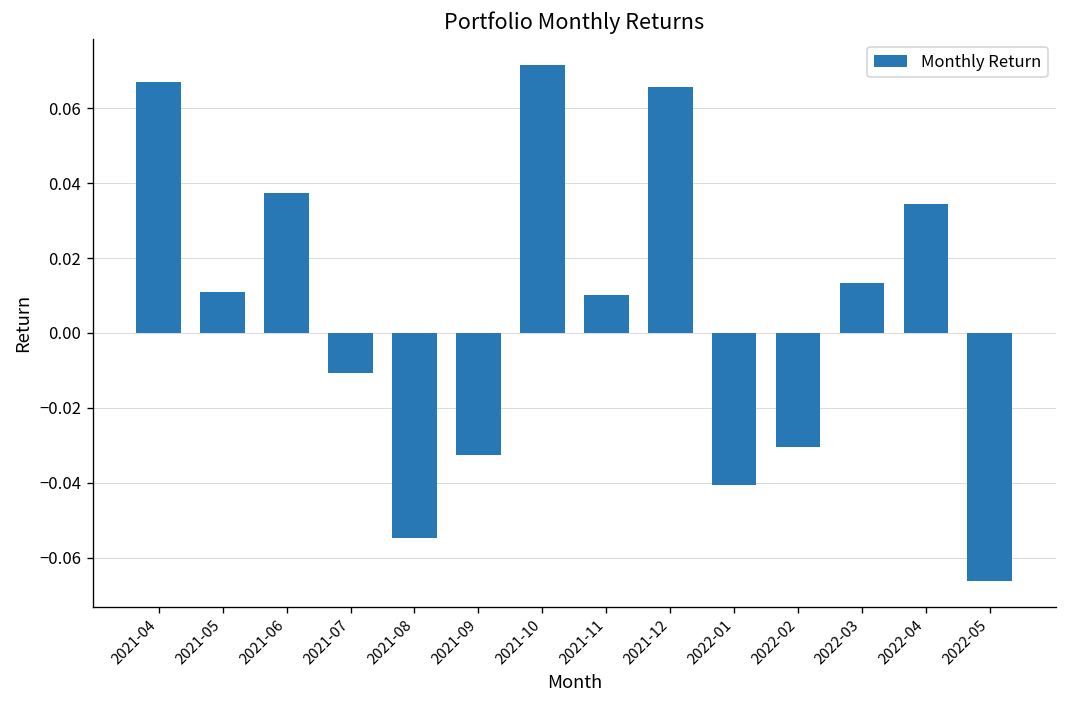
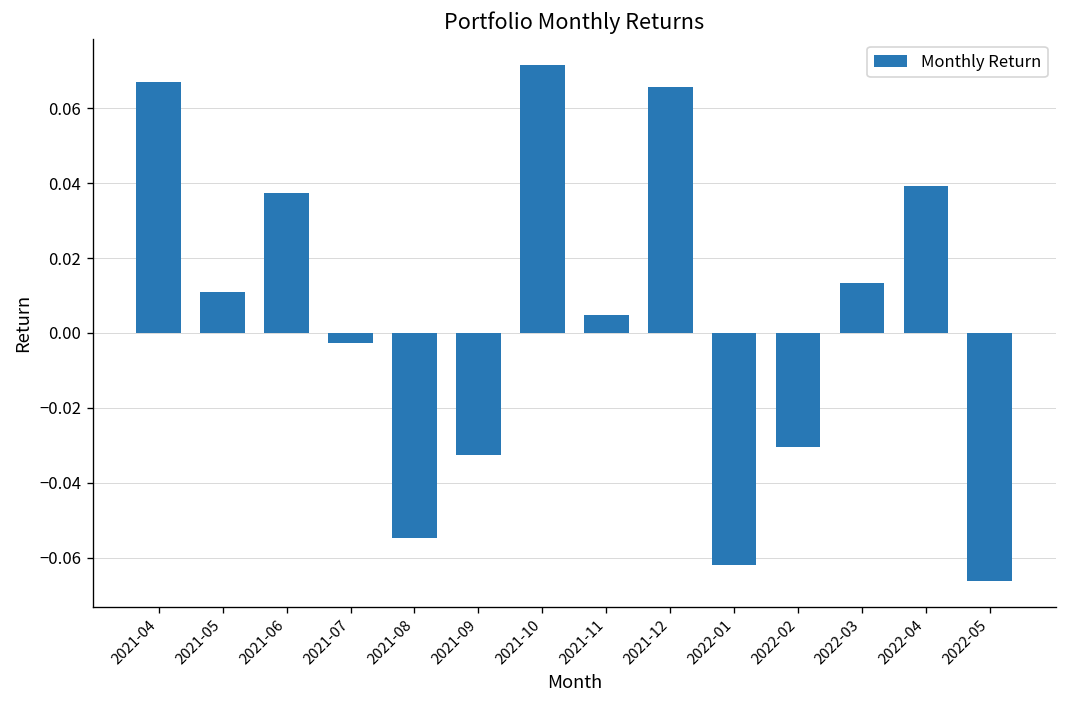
2021-07: -0.011 -> -0.003
2021-11: 0.010 -> 0.005
2022-01: -0.041 -> -0.062
2022-04: 0.034 -> 0.039
